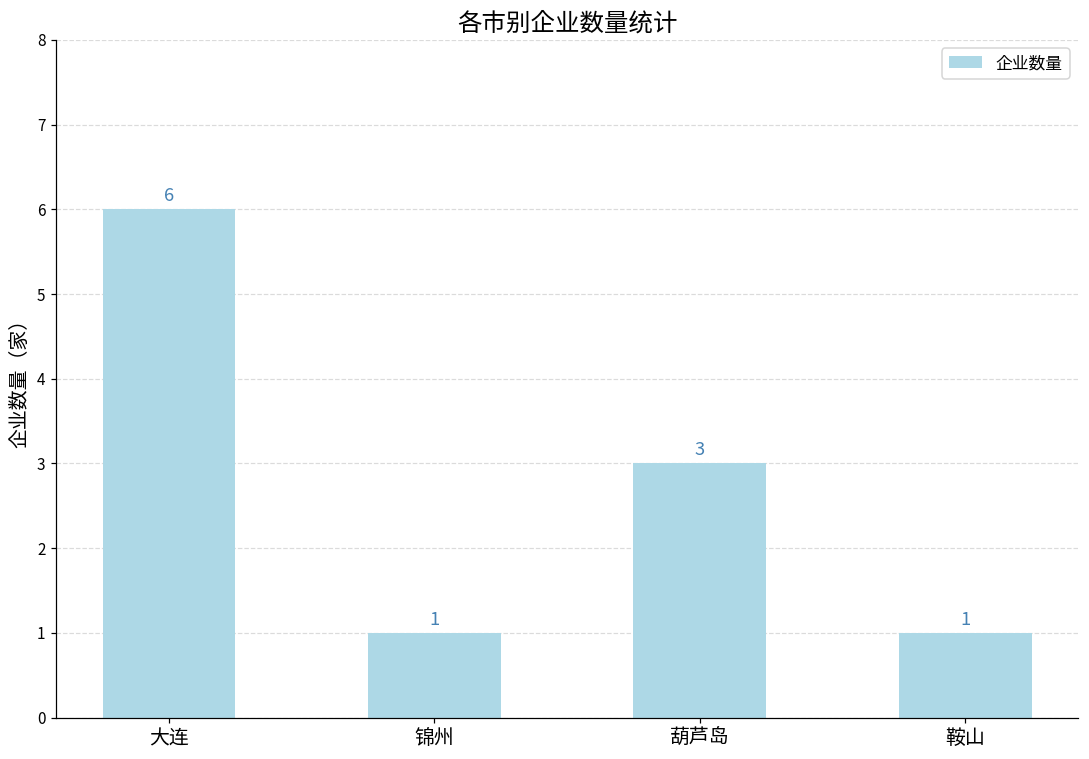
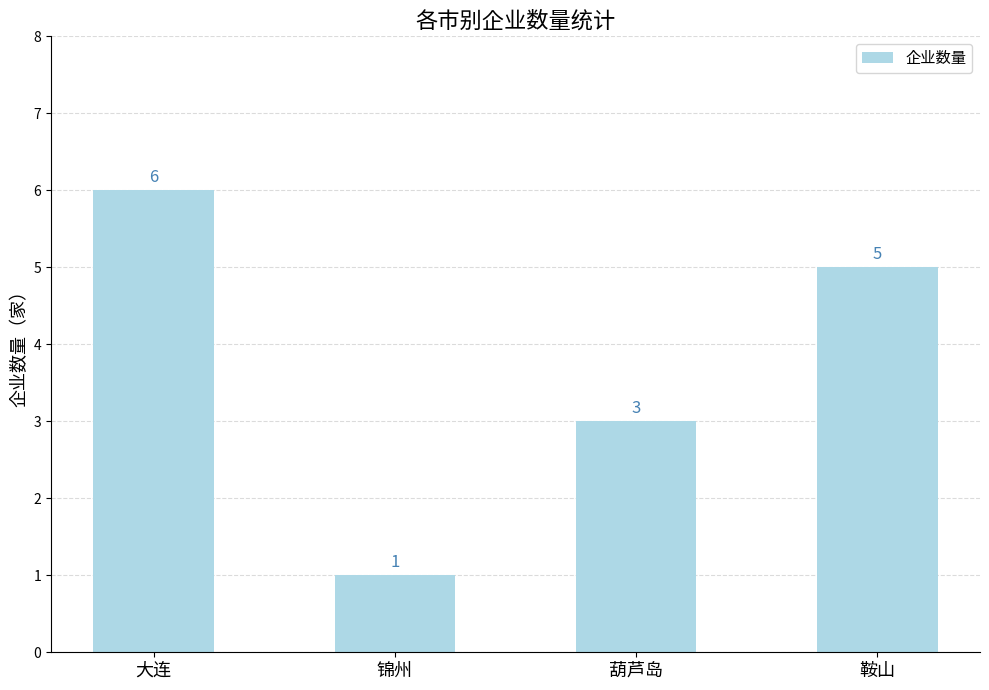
鞍山: 1 -> 5
